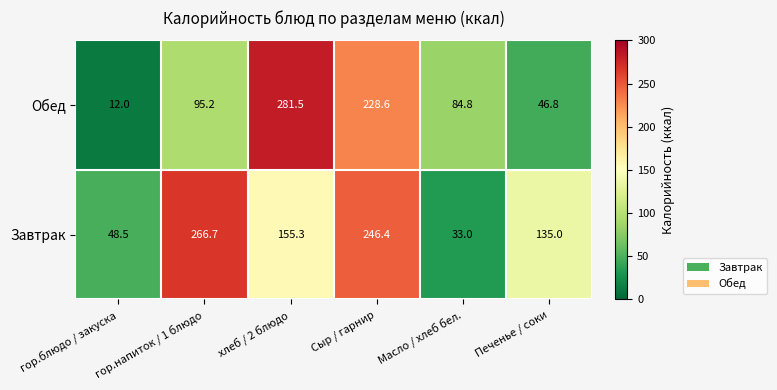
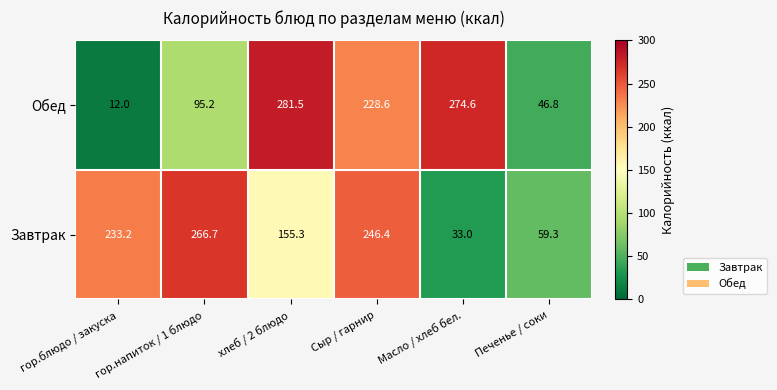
Обед, Масло / хлеб бел.: 84.8 -> 274.6
Завтрак, гор.блюдо / закуска: 48.5 -> 233.2
Завтрак, Печенье / соки: 135.0 -> 59.3
